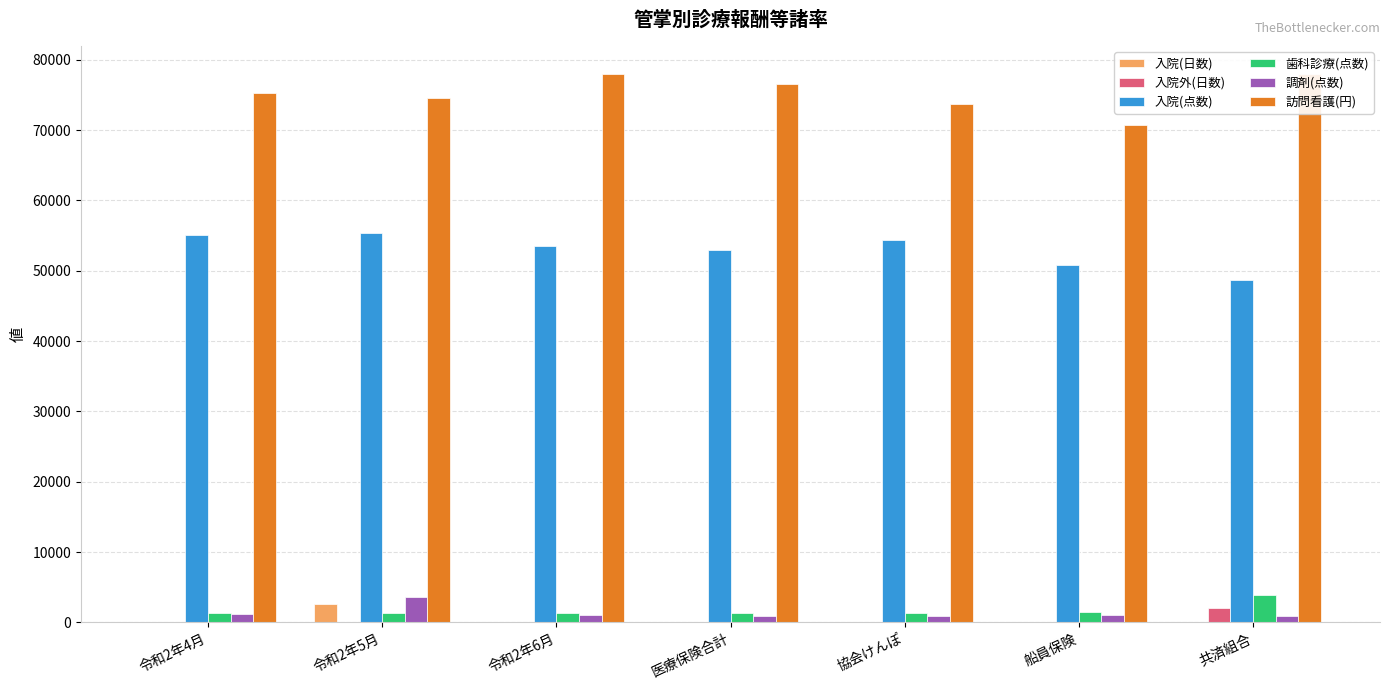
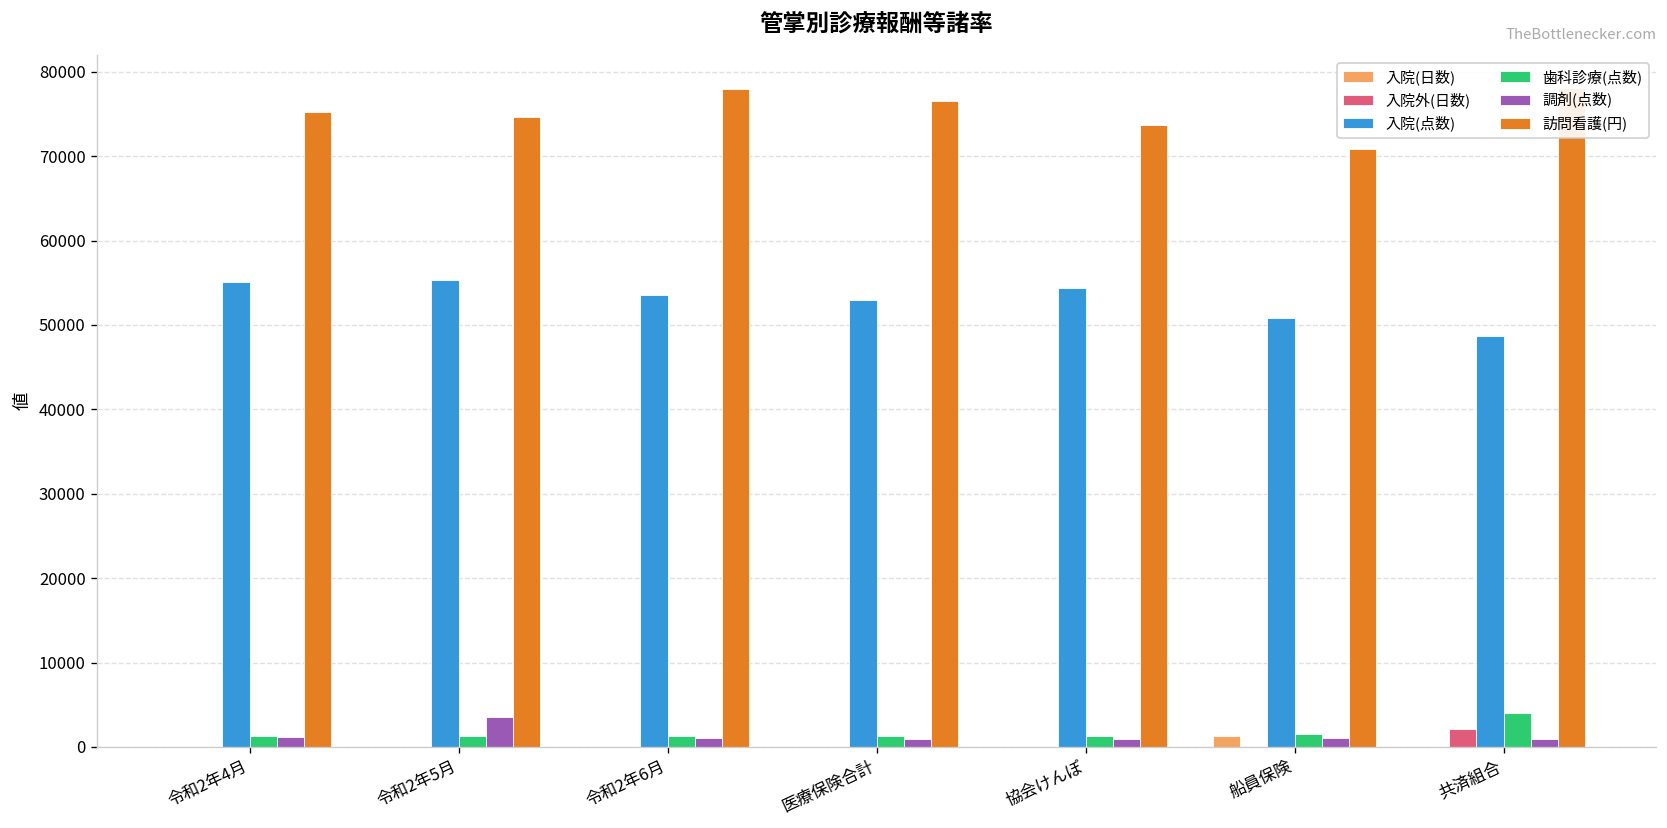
入院(日数), 令和2年5月: 3000 -> 0
入院(日数), 船員保険: 0 -> 1000
